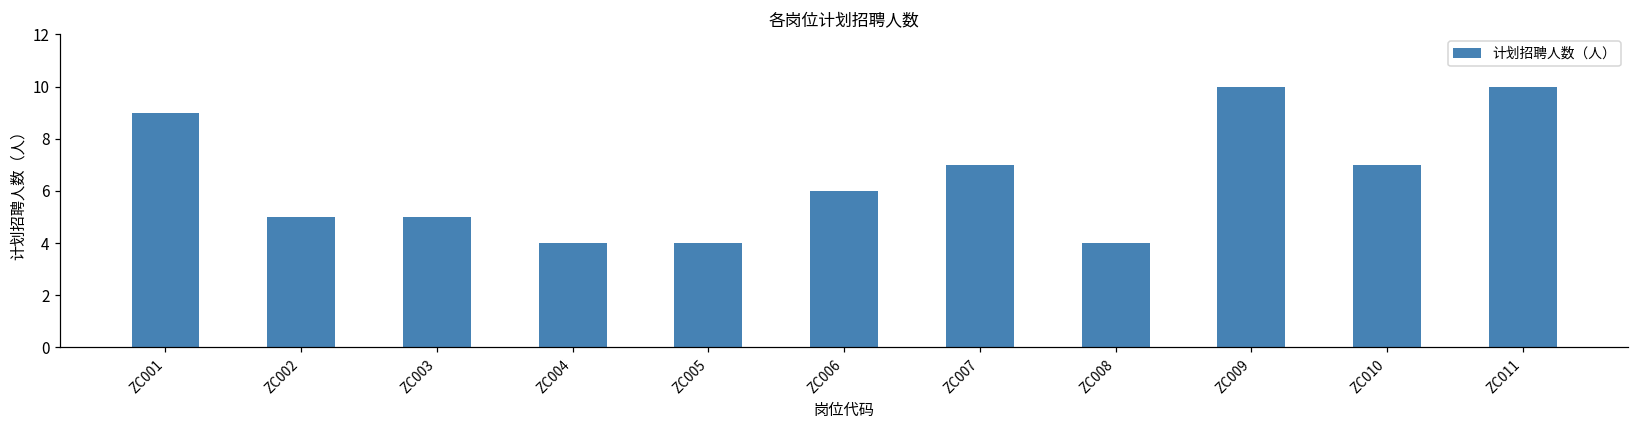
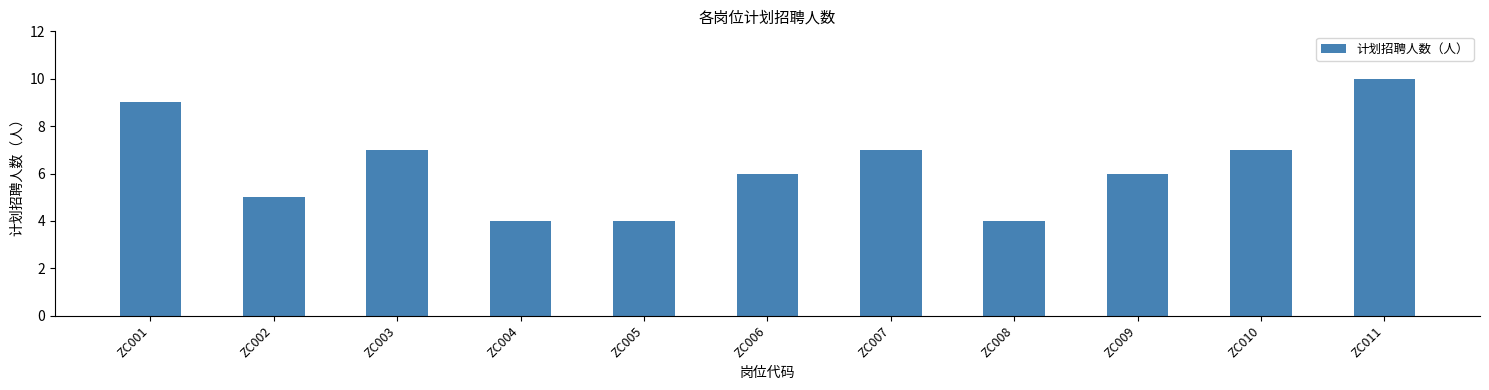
ZC003: 5 -> 7
ZC009: 10 -> 6
